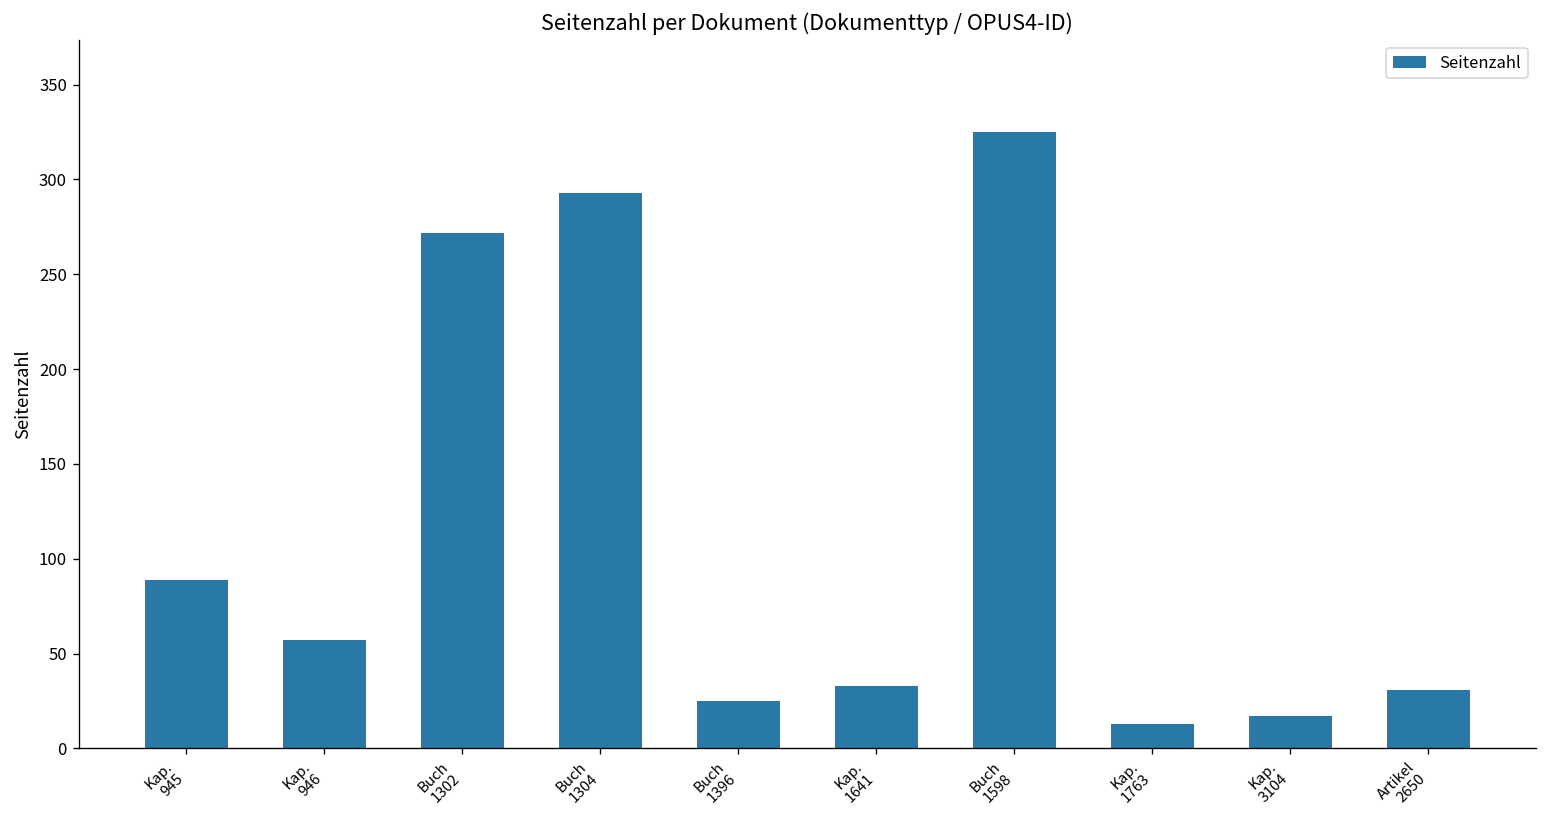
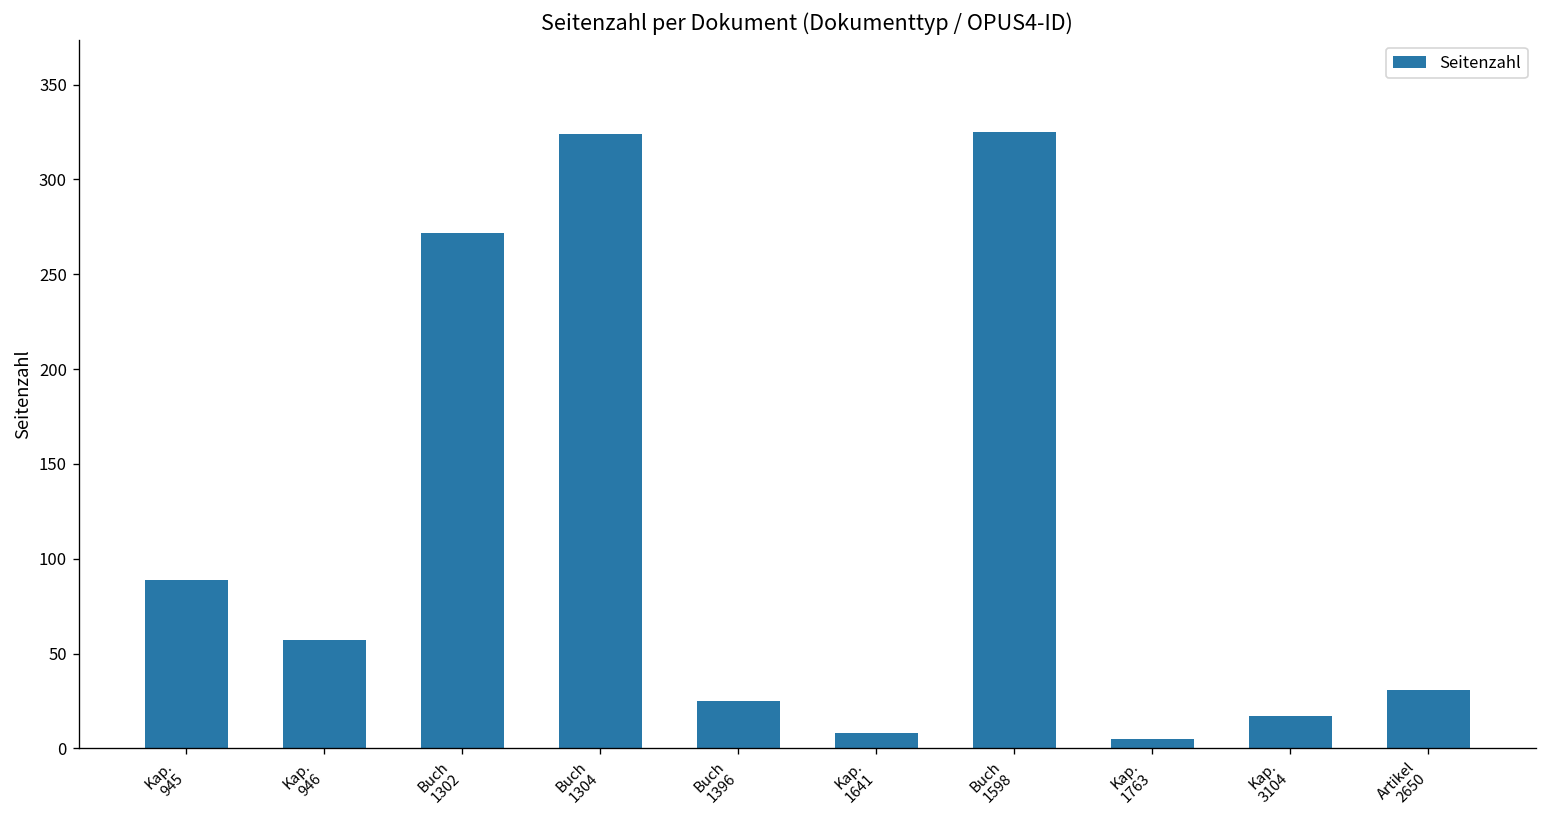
Buch 1304: 293 -> 324
Kap. 1641: 33 -> 8
Kap. 1763: 13 -> 5
